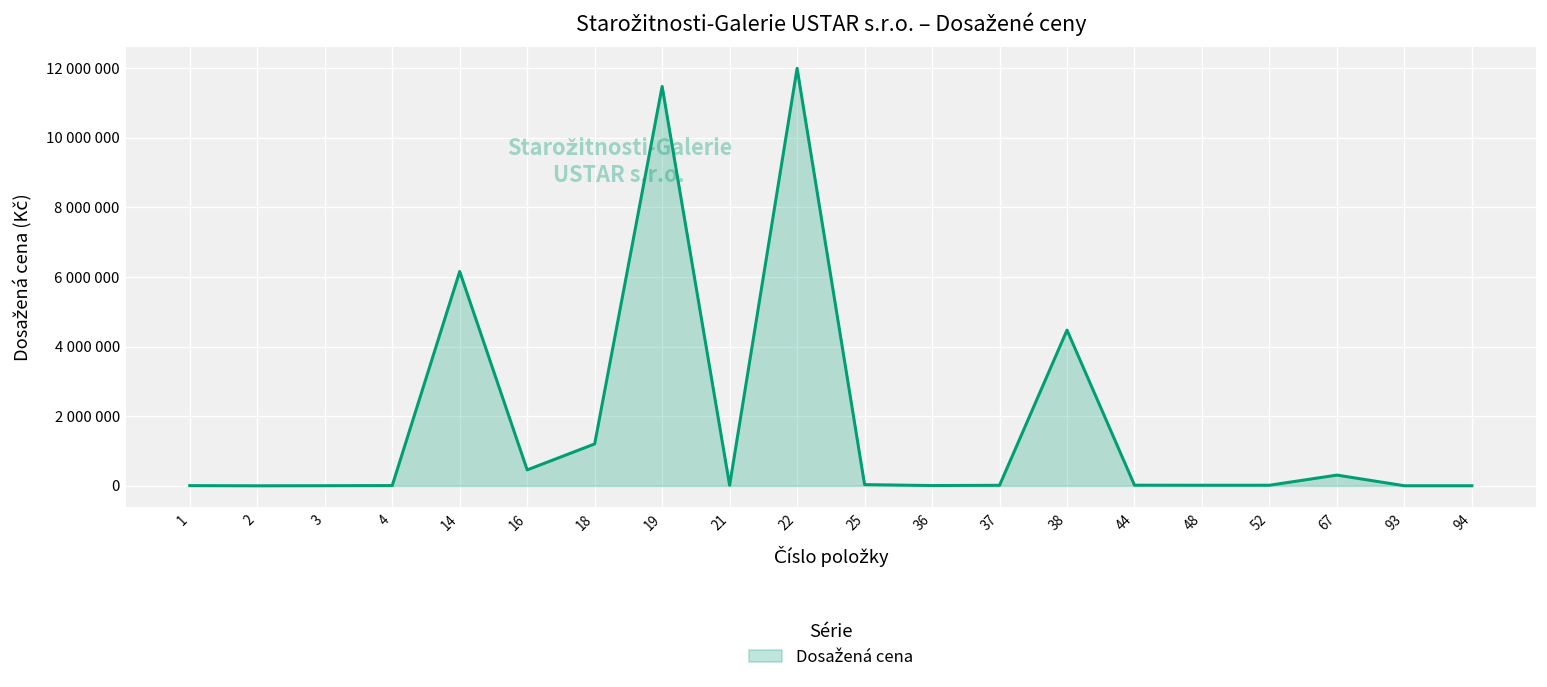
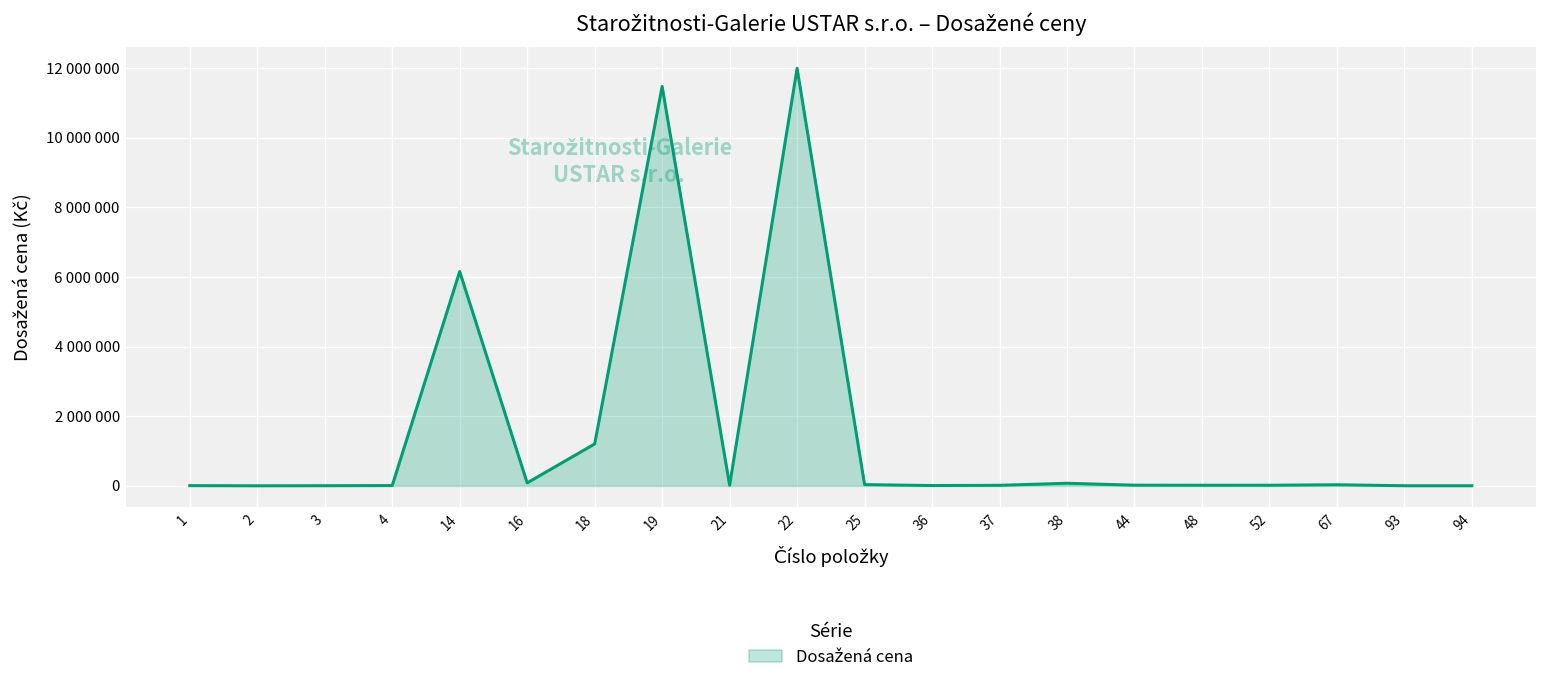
16: 500000 -> 100000
38: 4500000 -> 100000
67: 300000 -> 0
